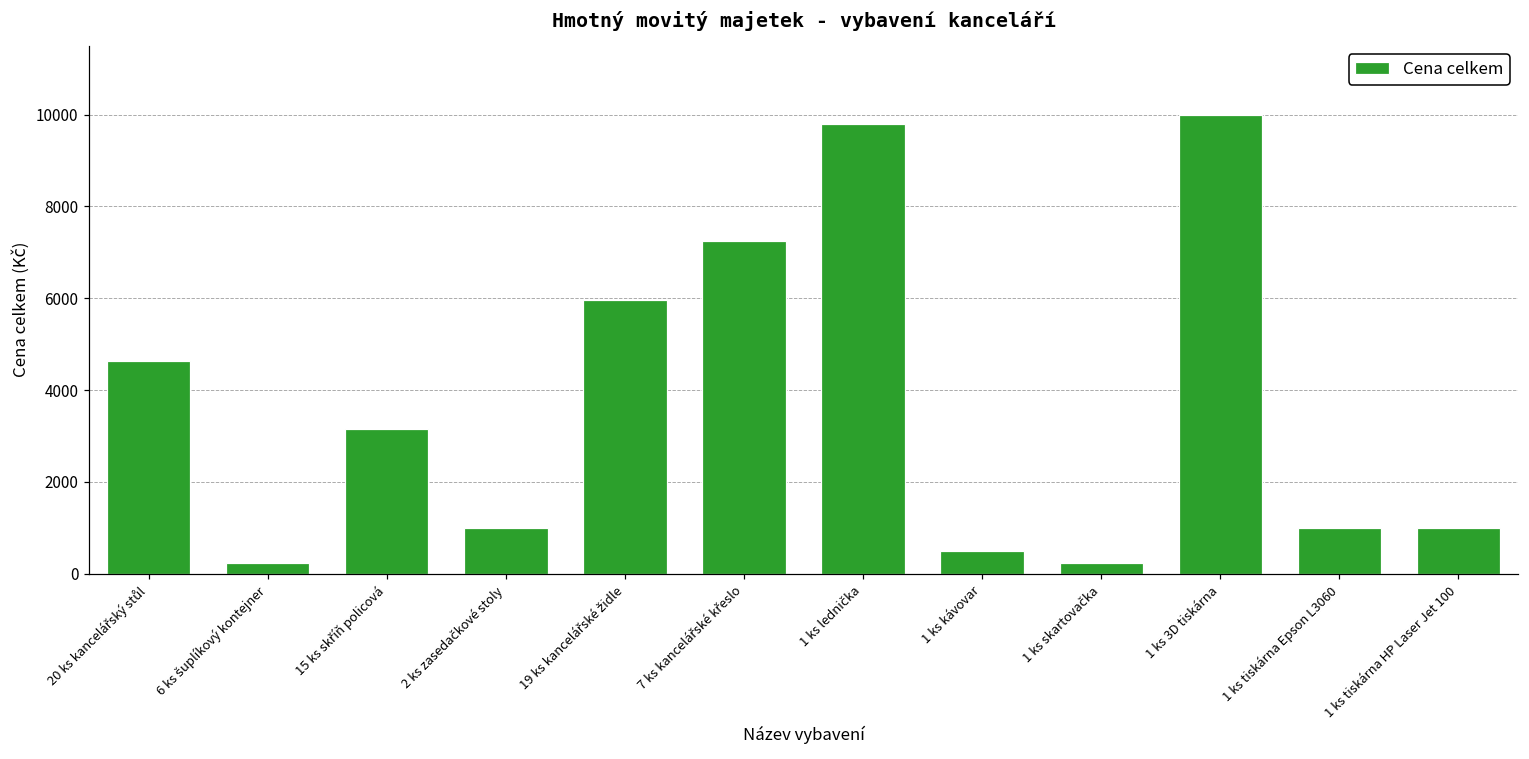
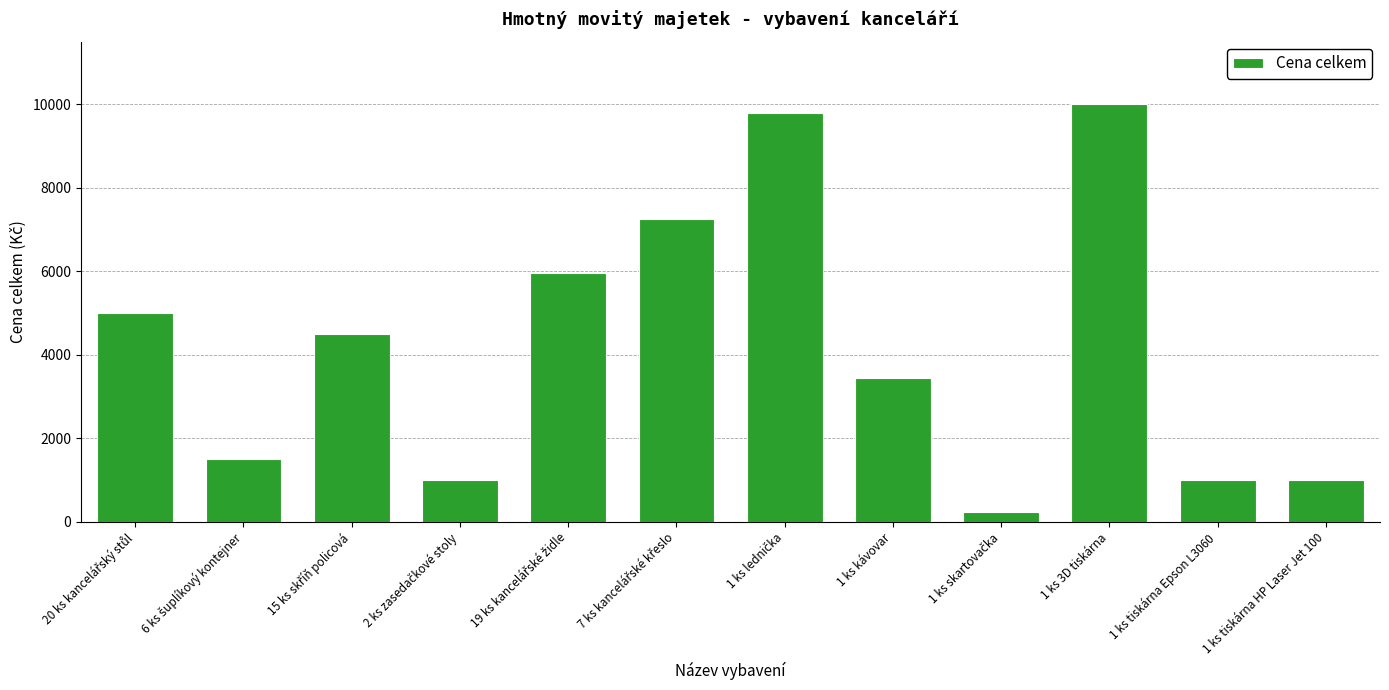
20 ks kancelářský stůl: 4600 -> 5000
6 ks šuplíkový kontejner: 200 -> 1500
15 ks skříň policová: 3200 -> 4500
1 ks kávovar: 500 -> 3400
